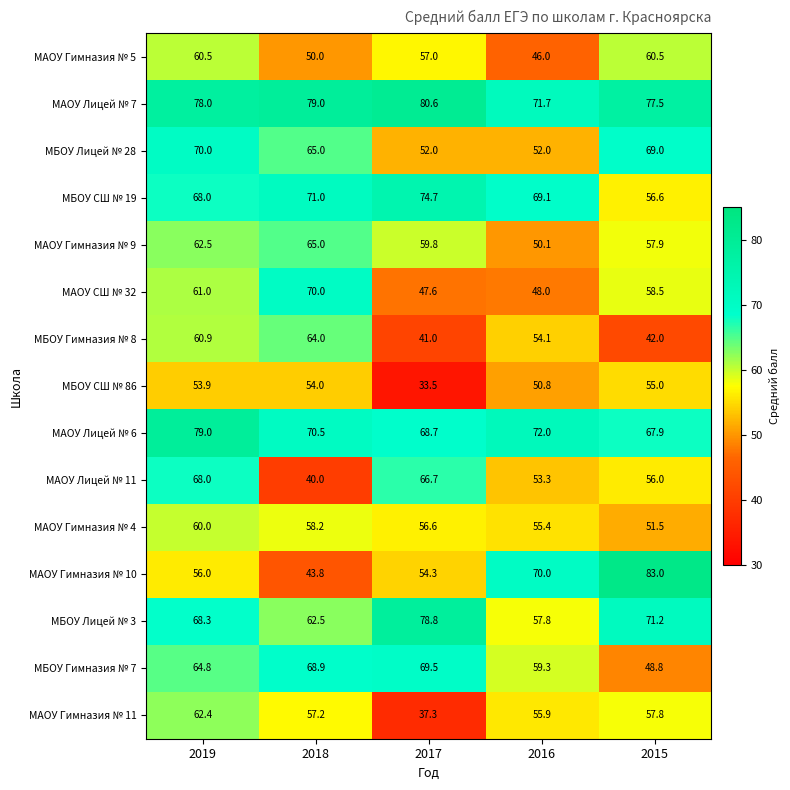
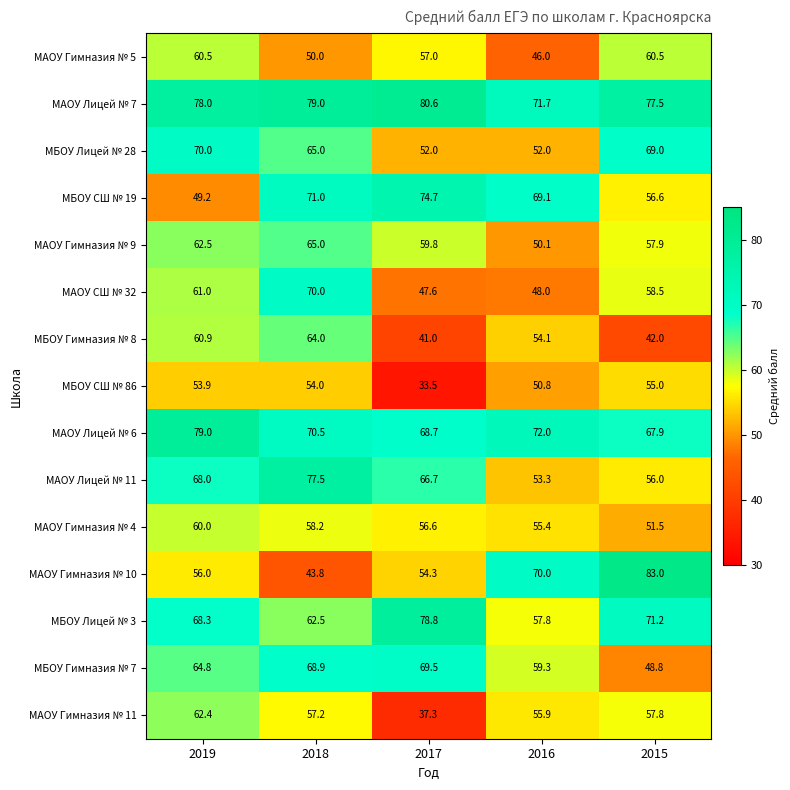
МБОУ СШ № 19, 2019: 68.0 -> 49.2
МАОУ Лицей № 11, 2018: 40.0 -> 77.5
